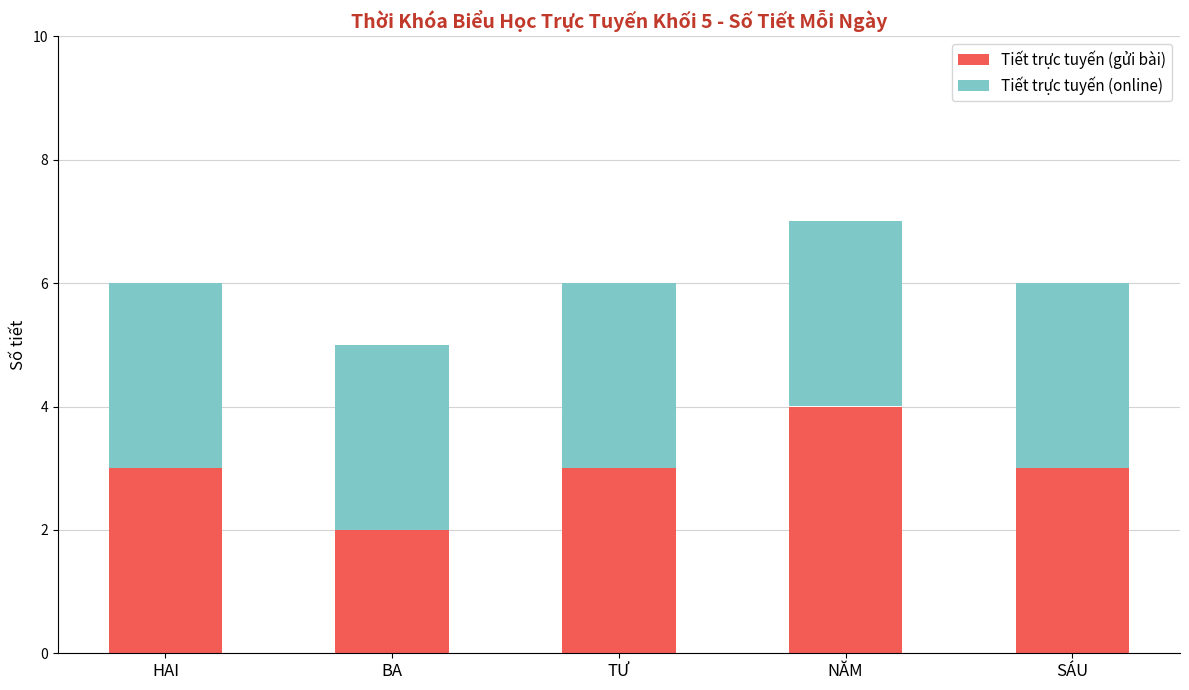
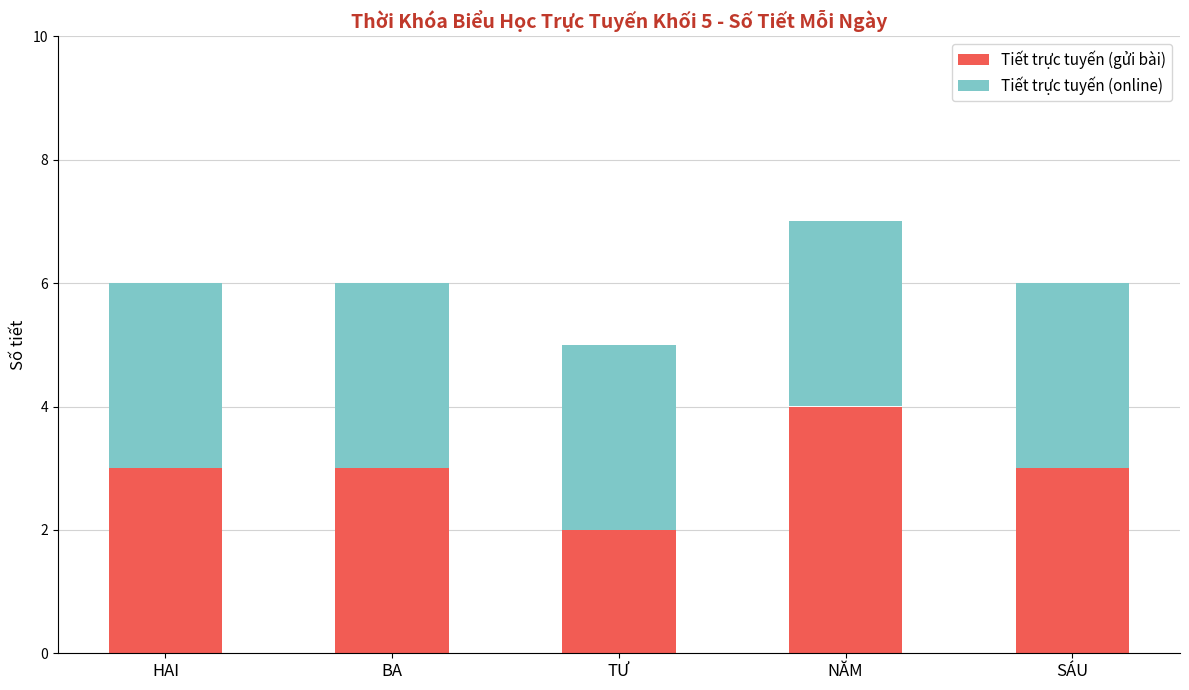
Tiết trực tuyến (gửi bài), BA: 2 -> 3
Tiết trực tuyến (gửi bài), TƯ: 3 -> 2
